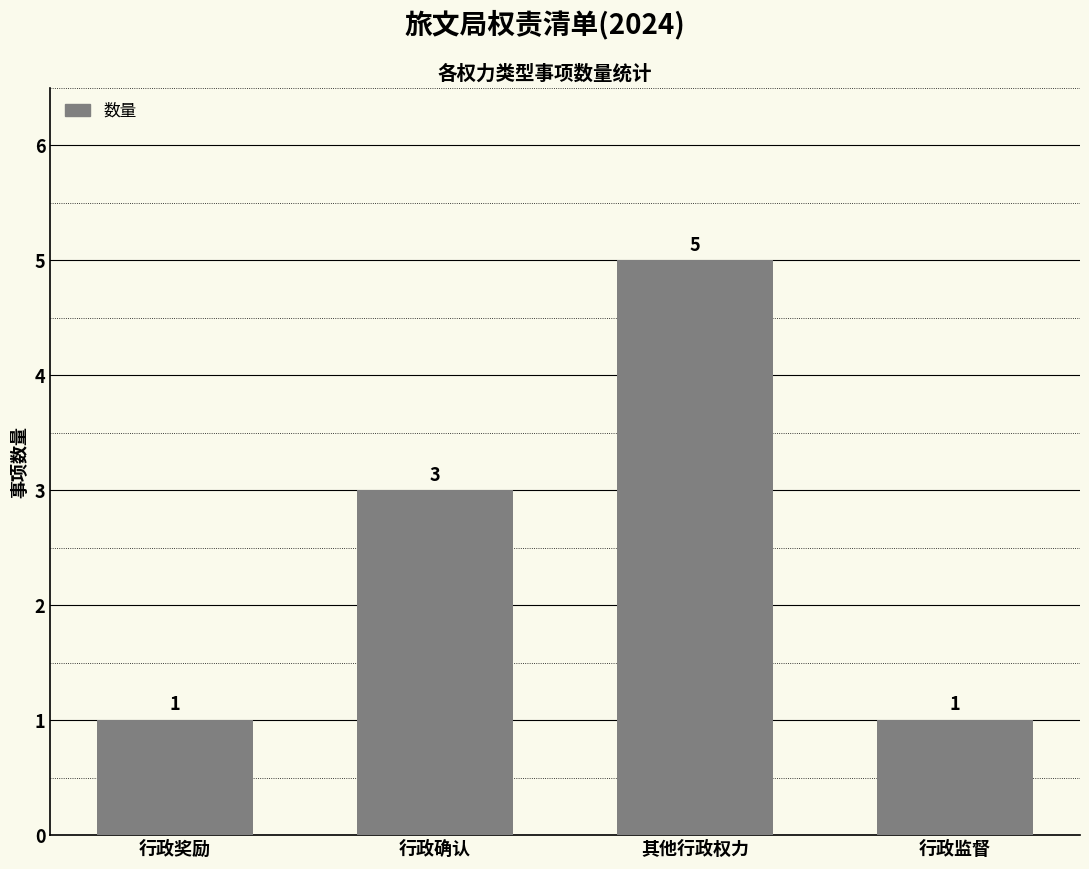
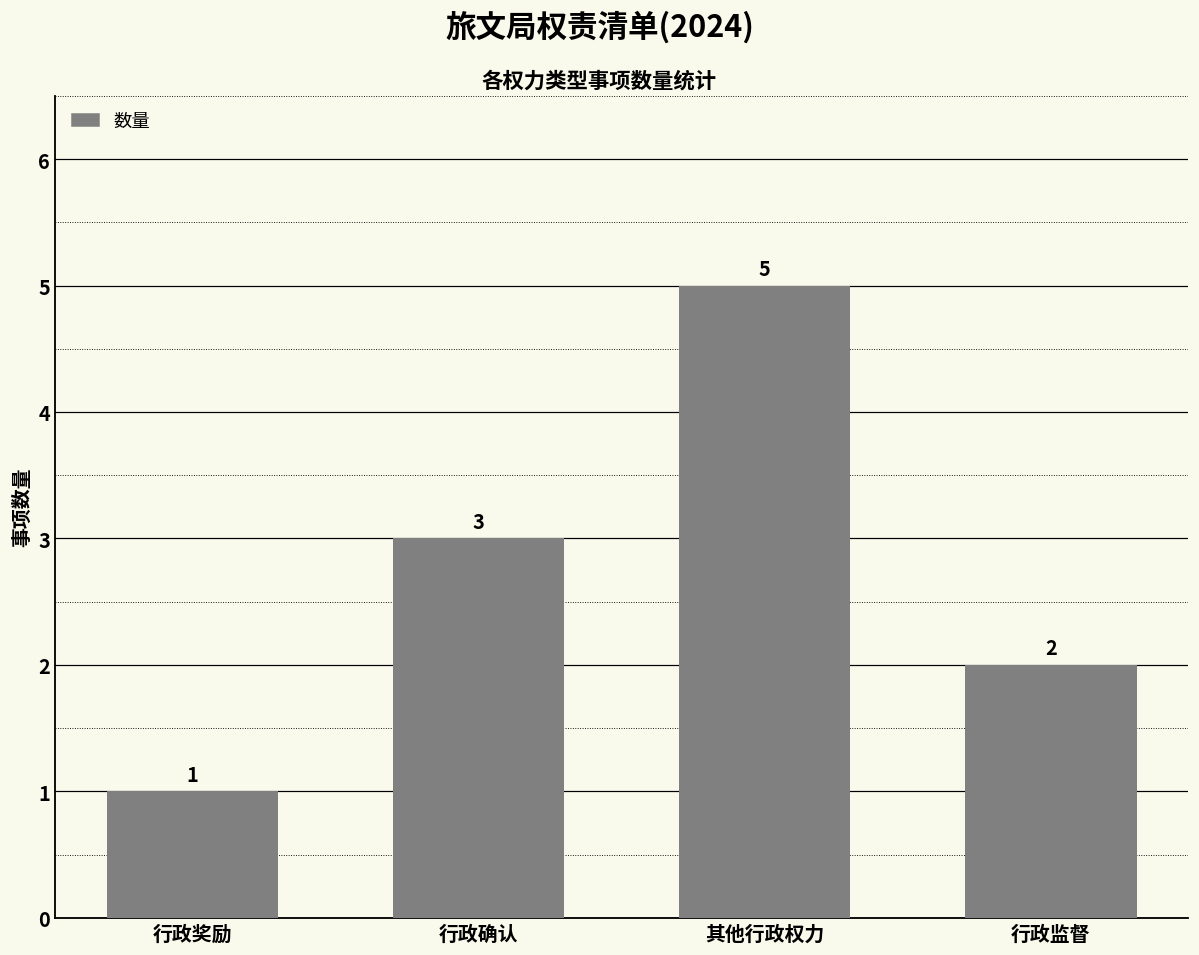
行政监督: 1 -> 2
